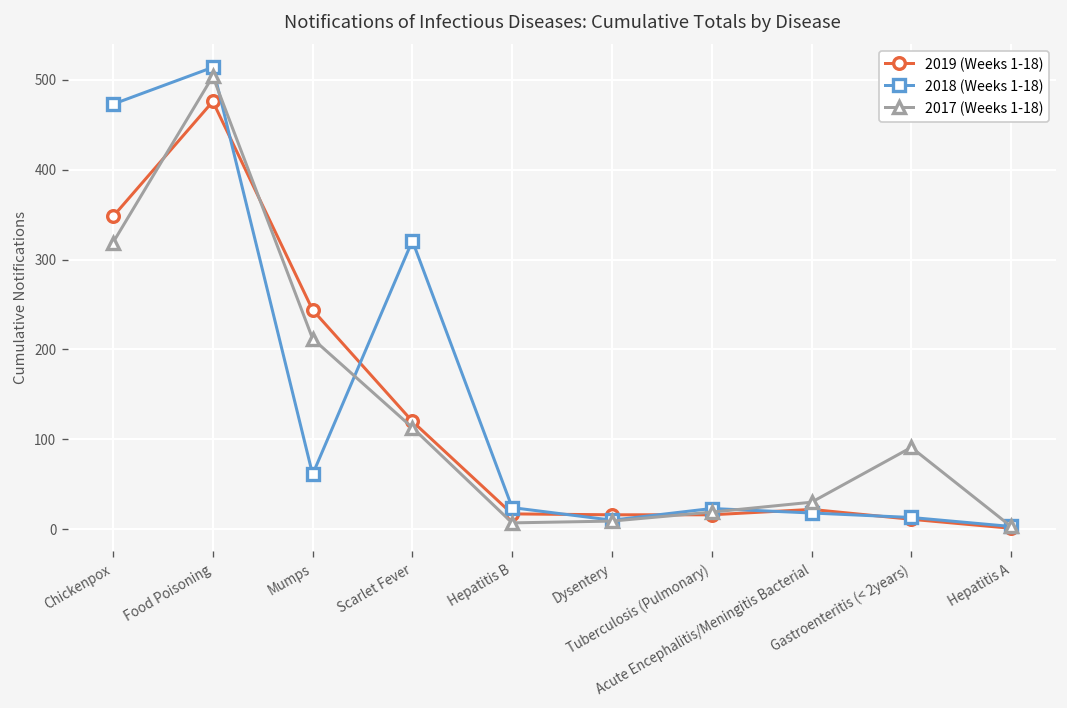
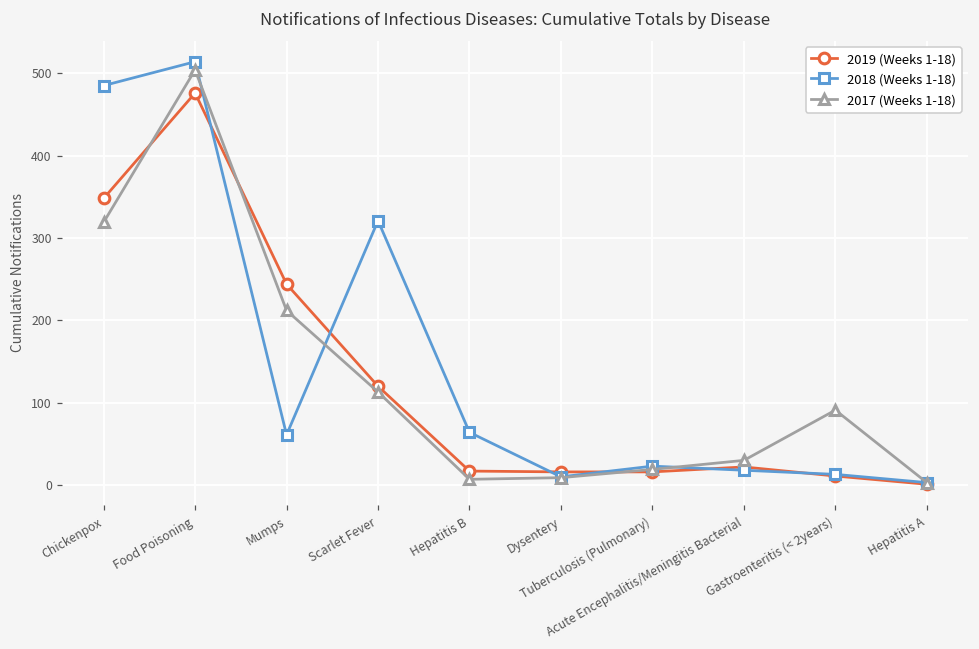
2018 (Weeks 1-18), Chickenpox: 470 -> 490
2018 (Weeks 1-18), Hepatitis B: 20 -> 60
